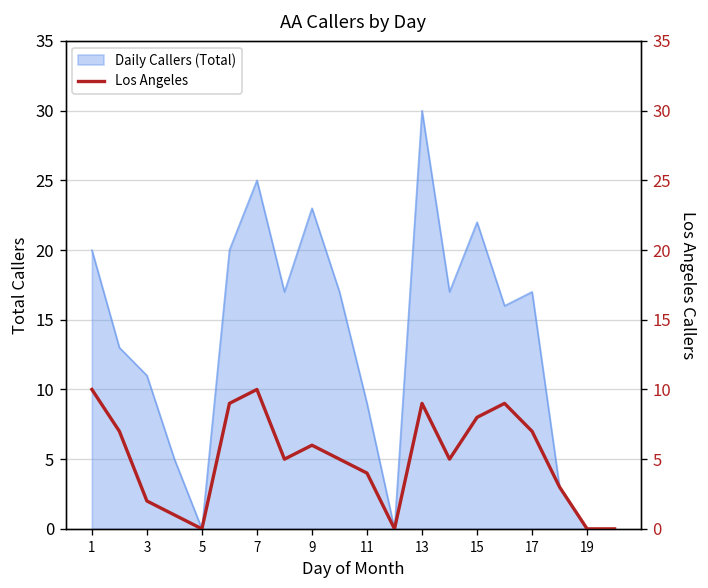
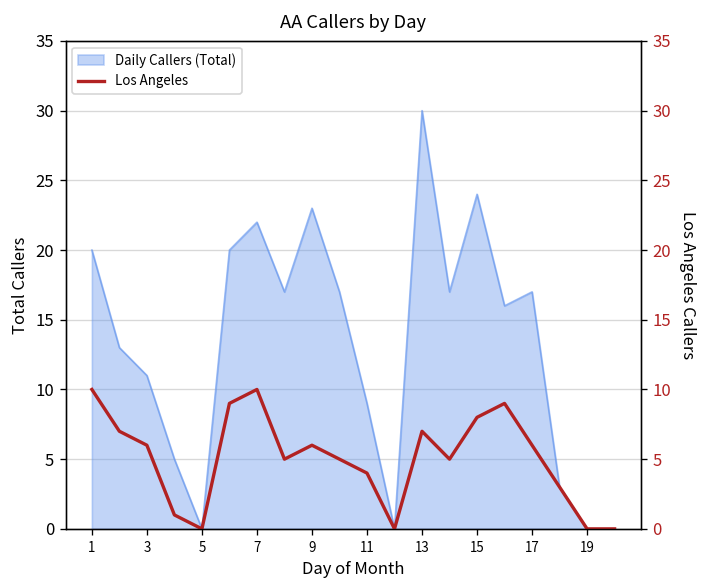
Daily Callers (Total), 7: 25 -> 22
Daily Callers (Total), 15: 22 -> 24
Los Angeles, 3: 2 -> 6
Los Angeles, 13: 9 -> 7
Los Angeles, 17: 7 -> 6
